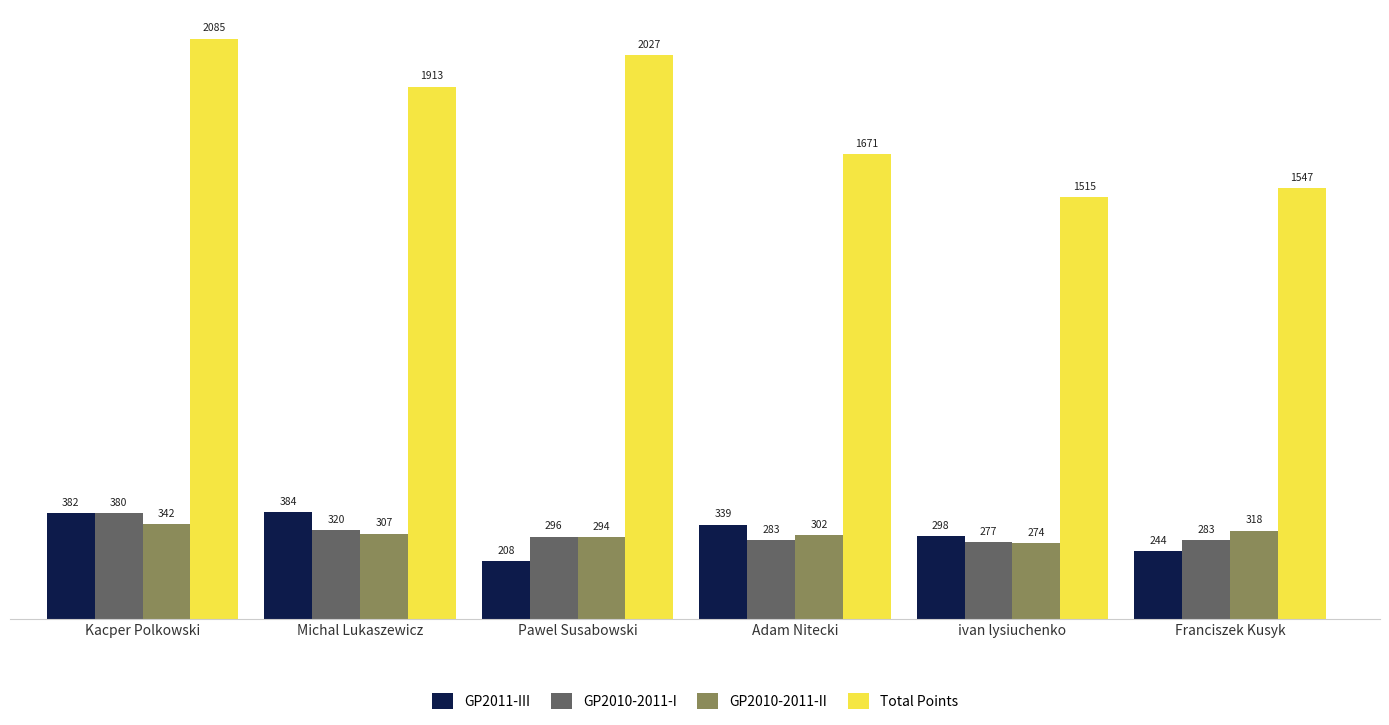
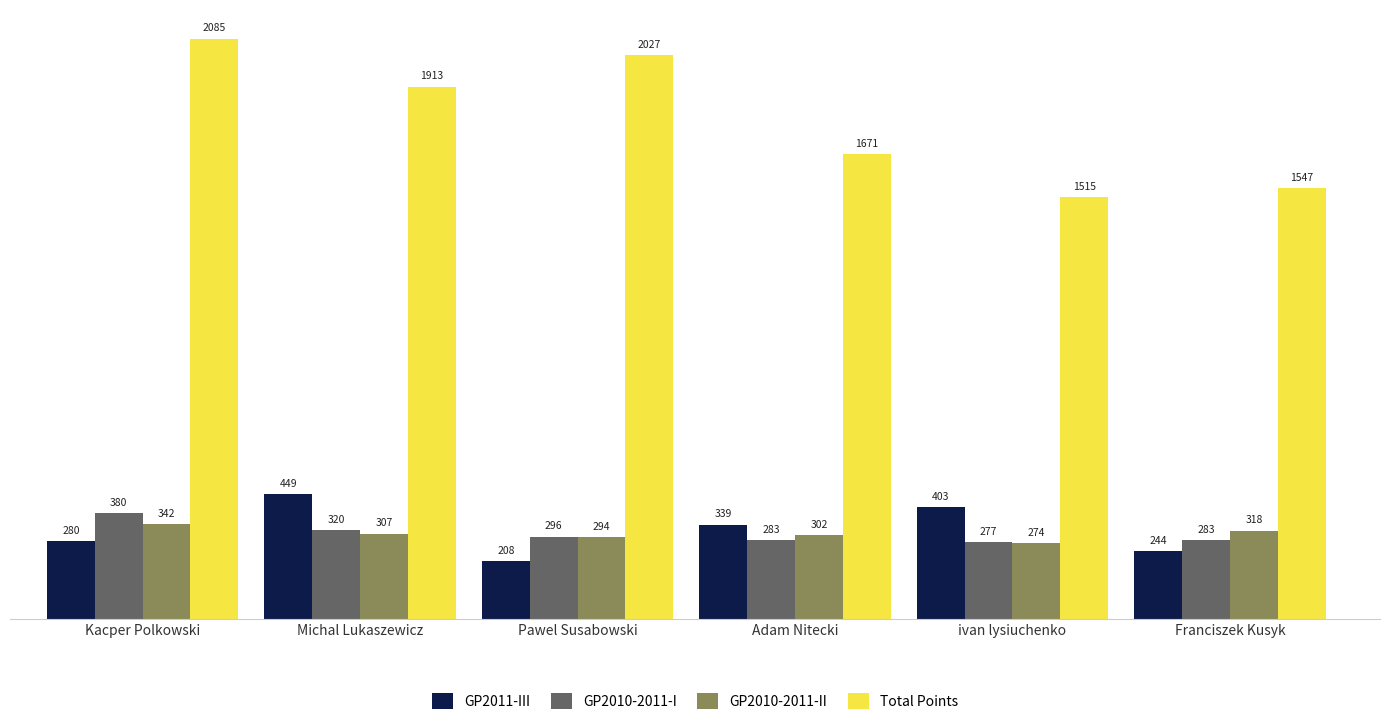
GP2011-III, Kacper Polkowski: 382 -> 280
GP2011-III, Michal Lukaszewicz: 384 -> 449
GP2011-III, ivan lysiuchenko: 298 -> 403
